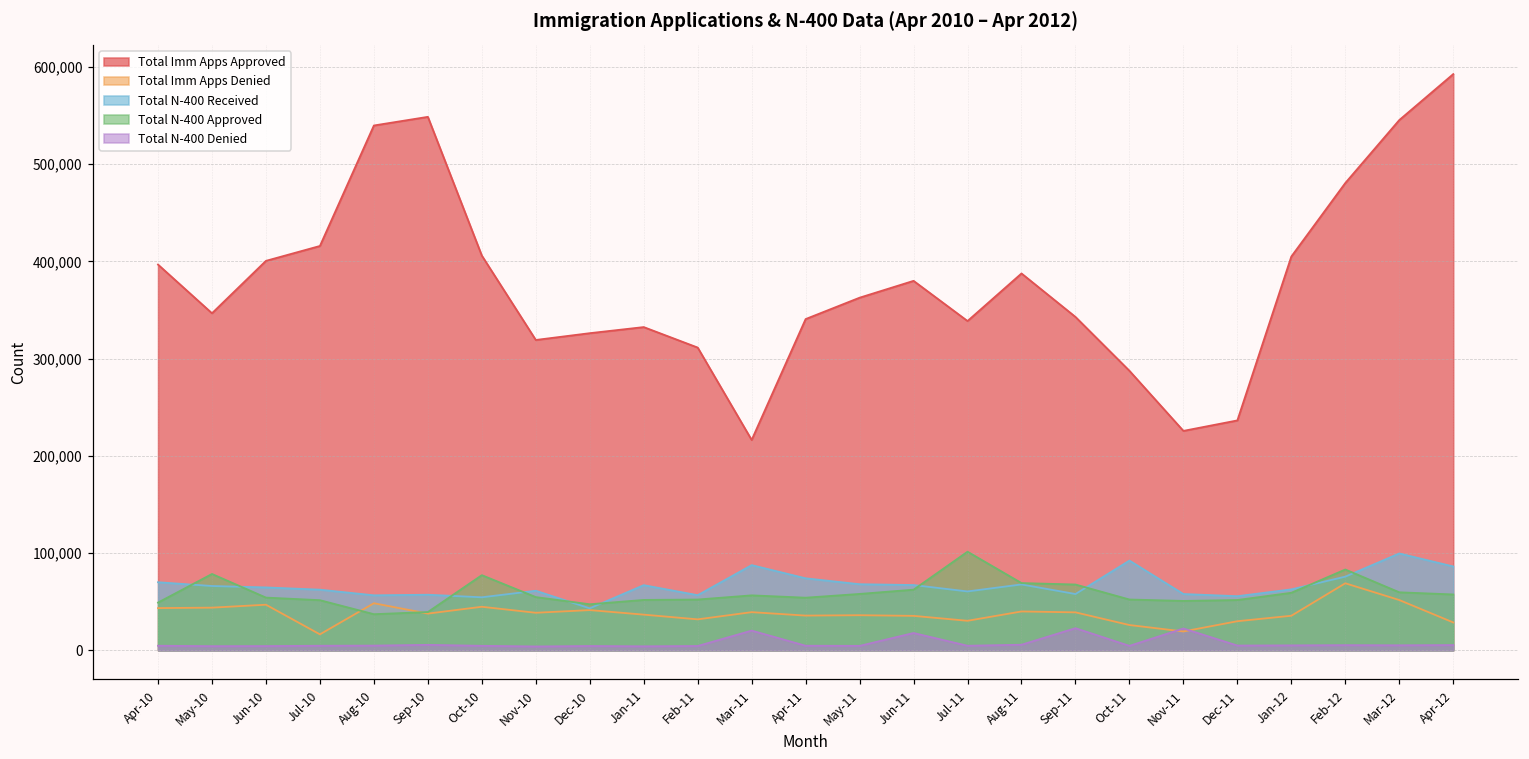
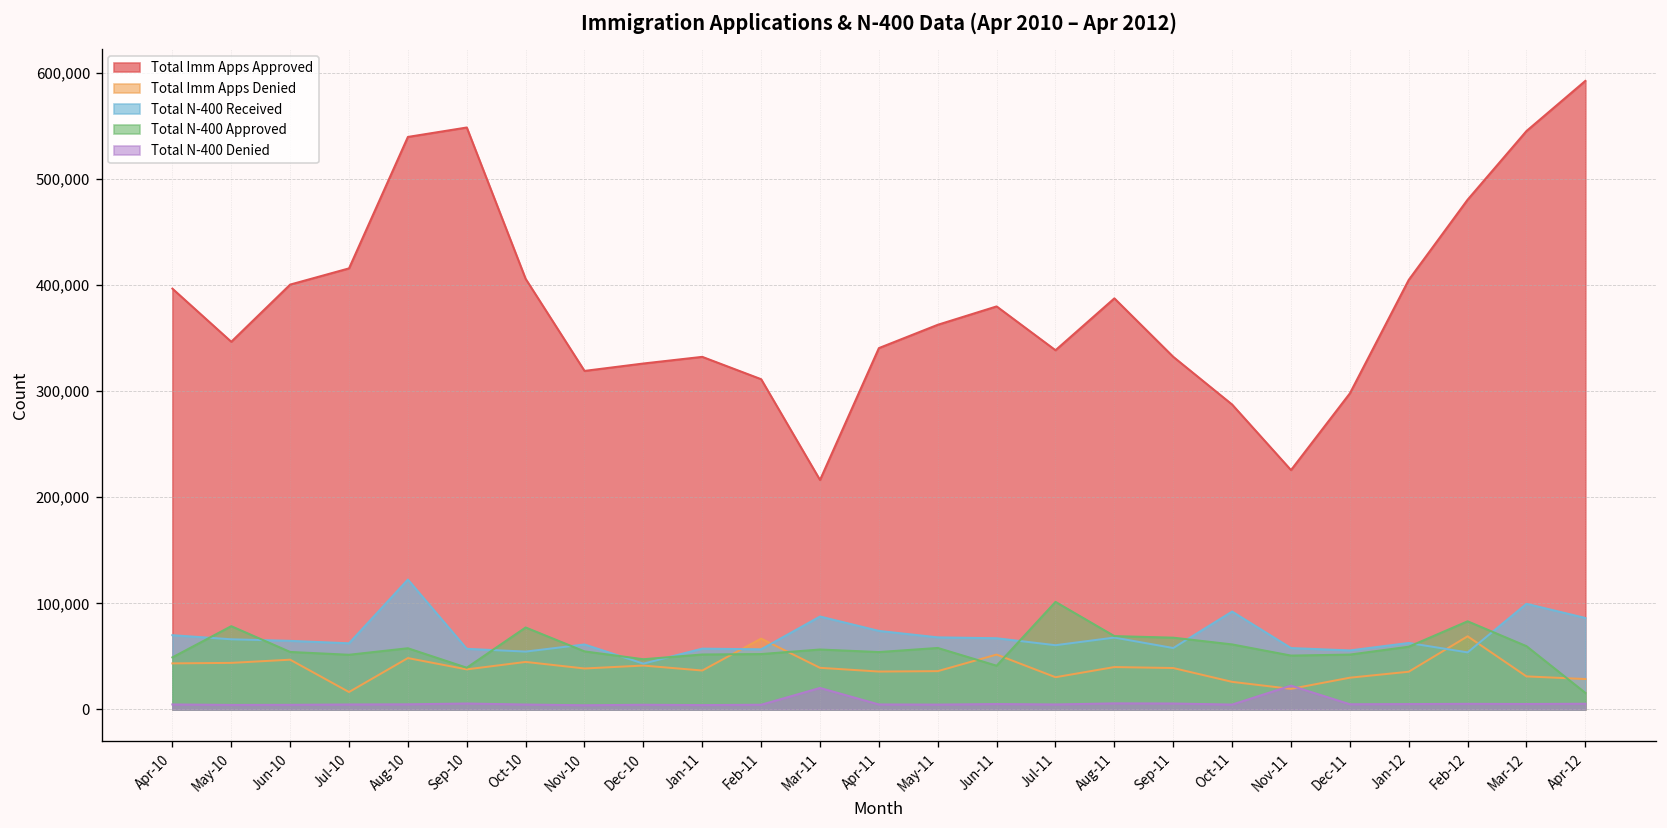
Total N-400 Received, Aug-10: 60,000 -> 120,000
Total N-400 Approved, Aug-10: 40,000 -> 60,000
Total N-400 Received, Jan-11: 70,000 -> 60,000
Total Imm Apps Denied, Feb-11: 30,000 -> 70,000
Total Imm Apps Denied, Jun-11: 40,000 -> 50,000
Total N-400 Approved, Jun-11: 60,000 -> 40,000
Total N-400 Denied, Jun-11: 20,000 -> 10,000
Total Imm Apps Approved, Sep-11: 340,000 -> 330,000
Total N-400 Denied, Sep-11: 20,000 -> 10,000
Total N-400 Approved, Oct-11: 50,000 -> 60,000
Total Imm Apps Approved, Dec-11: 240,000 -> 300,000
Total N-400 Received, Feb-12: 80,000 -> 50,000
Total Imm Apps Denied, Mar-12: 50,000 -> 30,000
Total N-400 Approved, Apr-12: 60,000 -> 20,000
